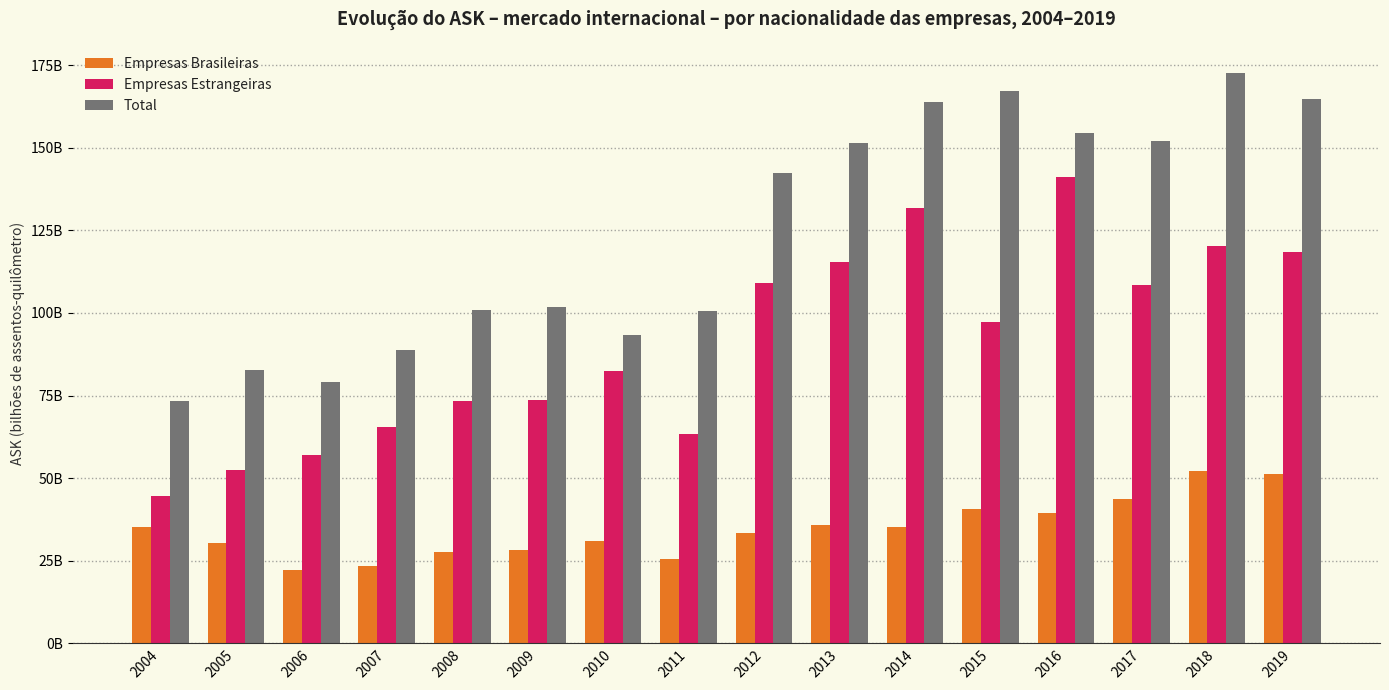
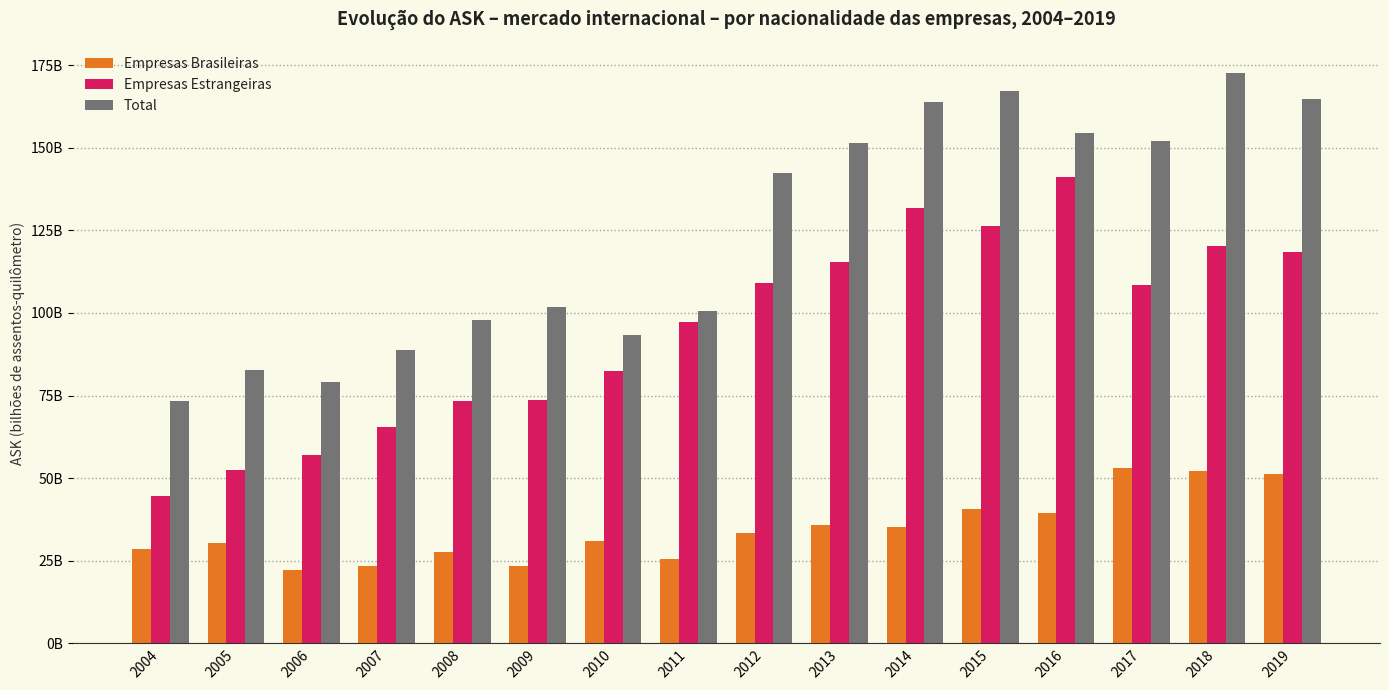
Empresas Brasileiras, 2004: 35000000000 -> 29000000000
Total, 2008: 101000000000 -> 98000000000
Empresas Brasileiras, 2009: 28000000000 -> 23000000000
Empresas Estrangeiras, 2011: 63000000000 -> 97000000000
Empresas Estrangeiras, 2015: 97000000000 -> 126000000000
Empresas Brasileiras, 2017: 44000000000 -> 53000000000
